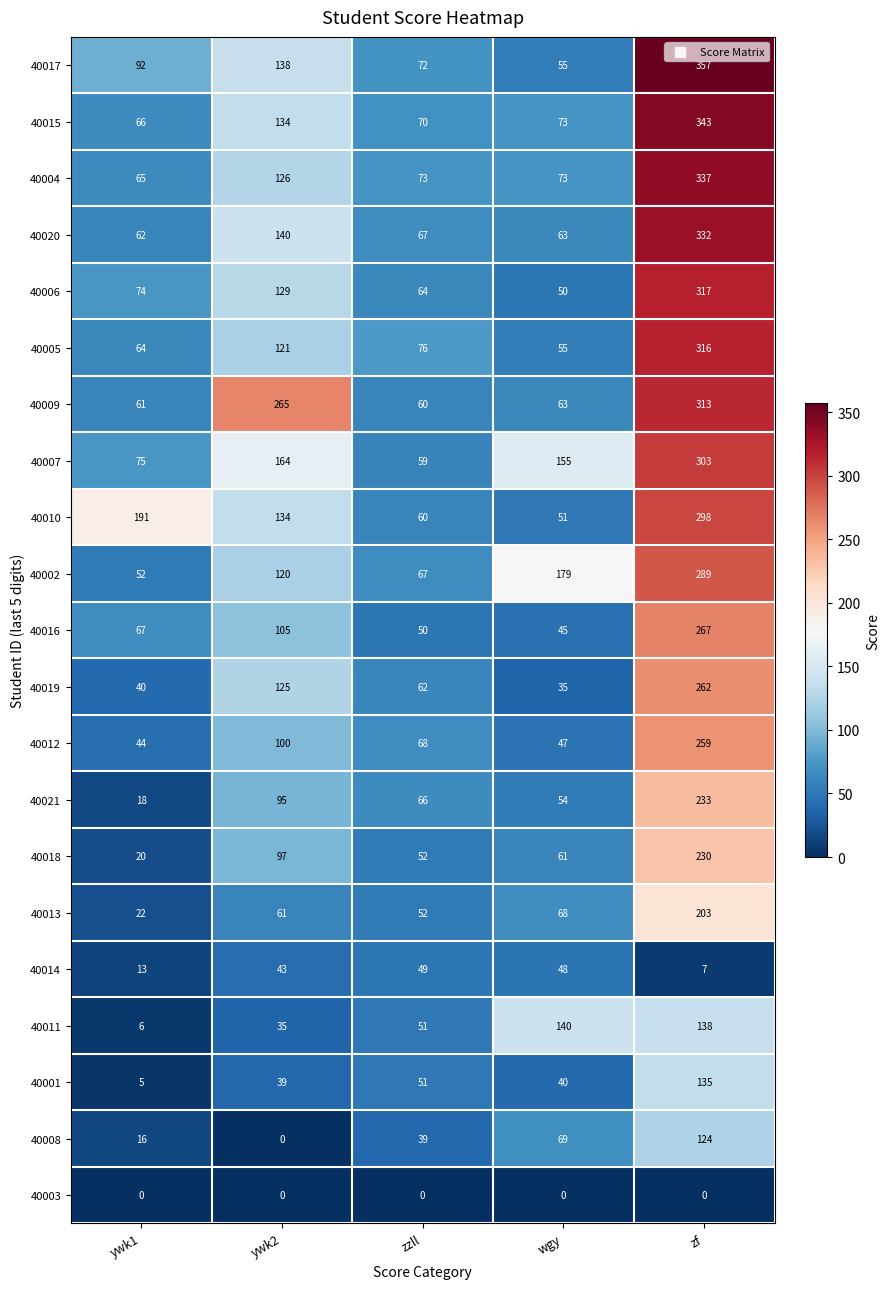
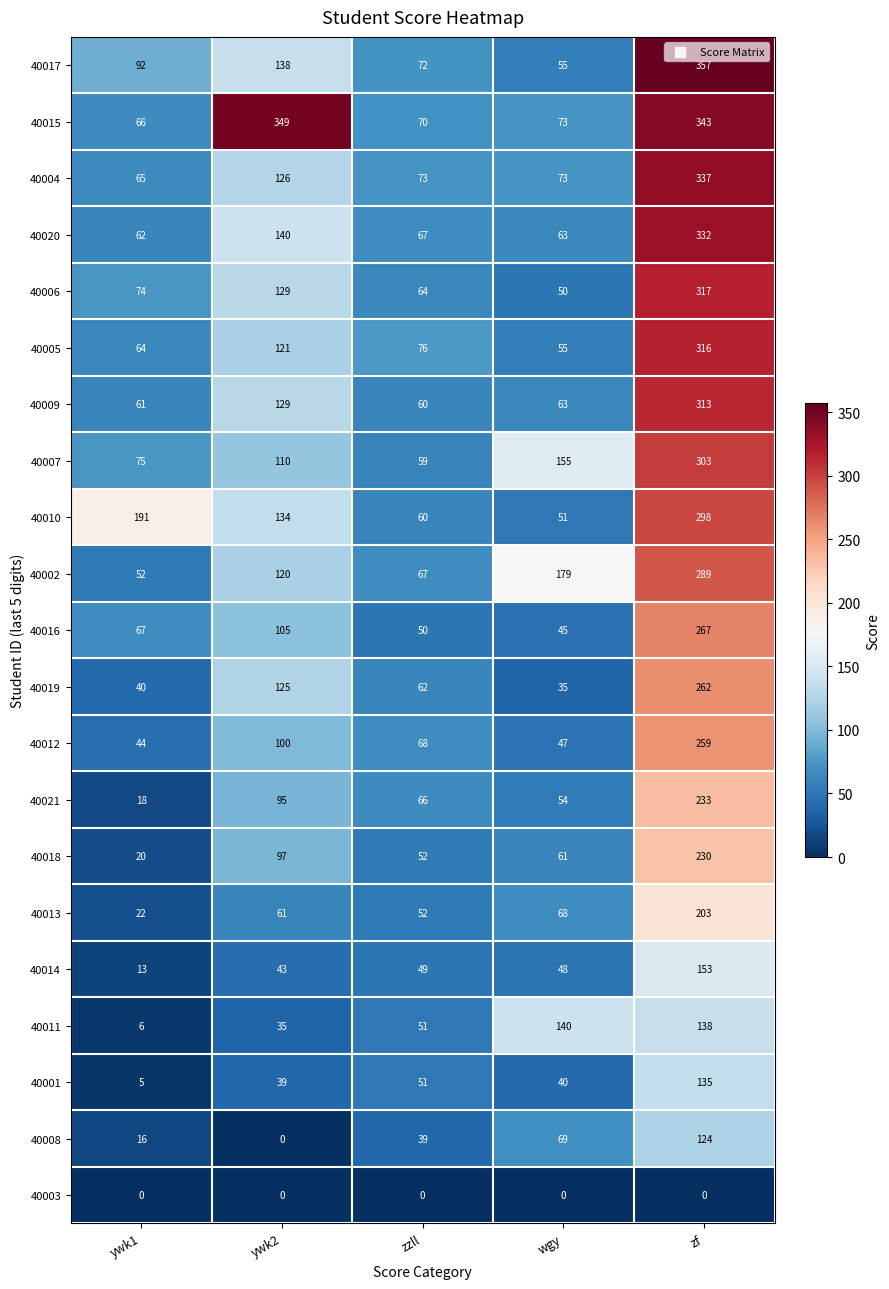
40015, ywk2: 134 -> 349
40009, ywk2: 265 -> 129
40007, ywk2: 164 -> 110
40014, zf: 7 -> 153
